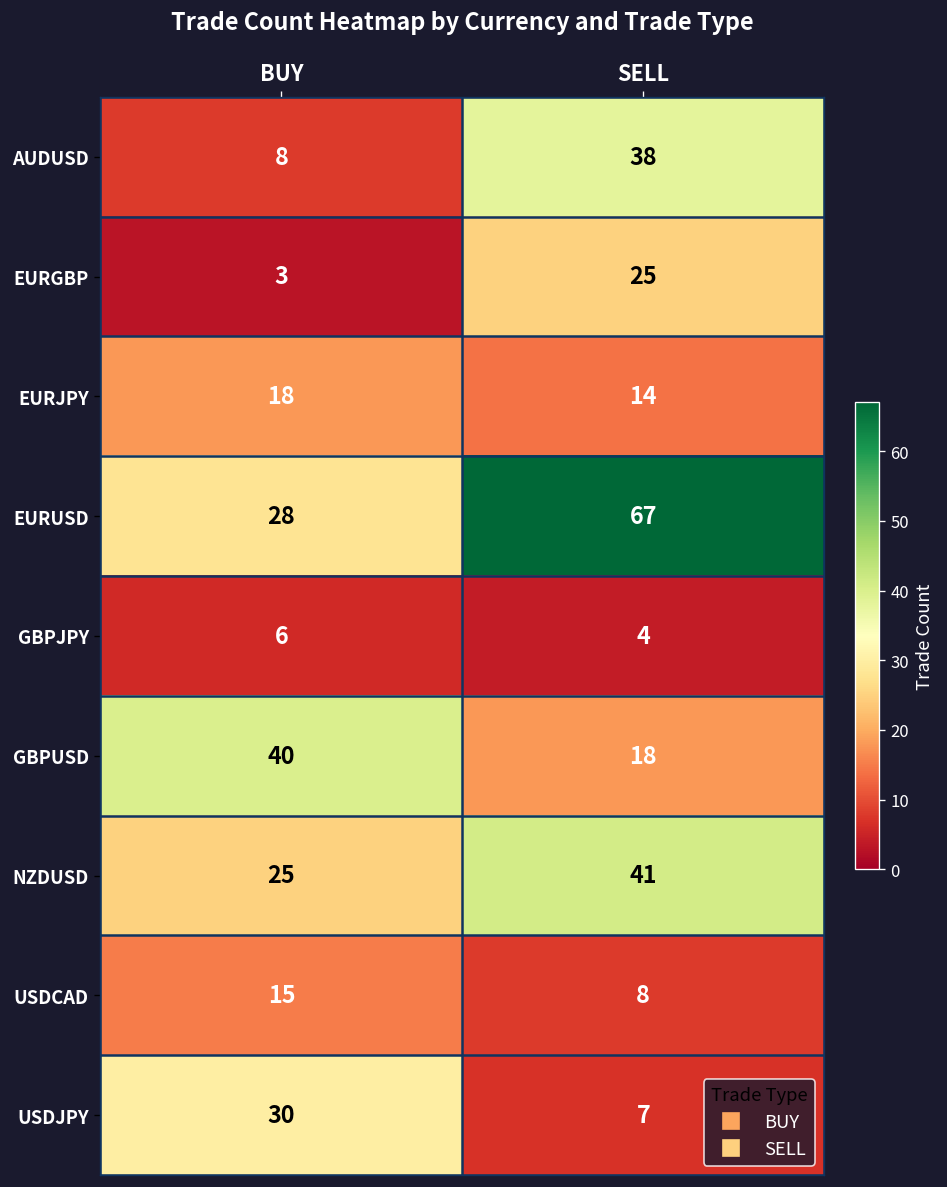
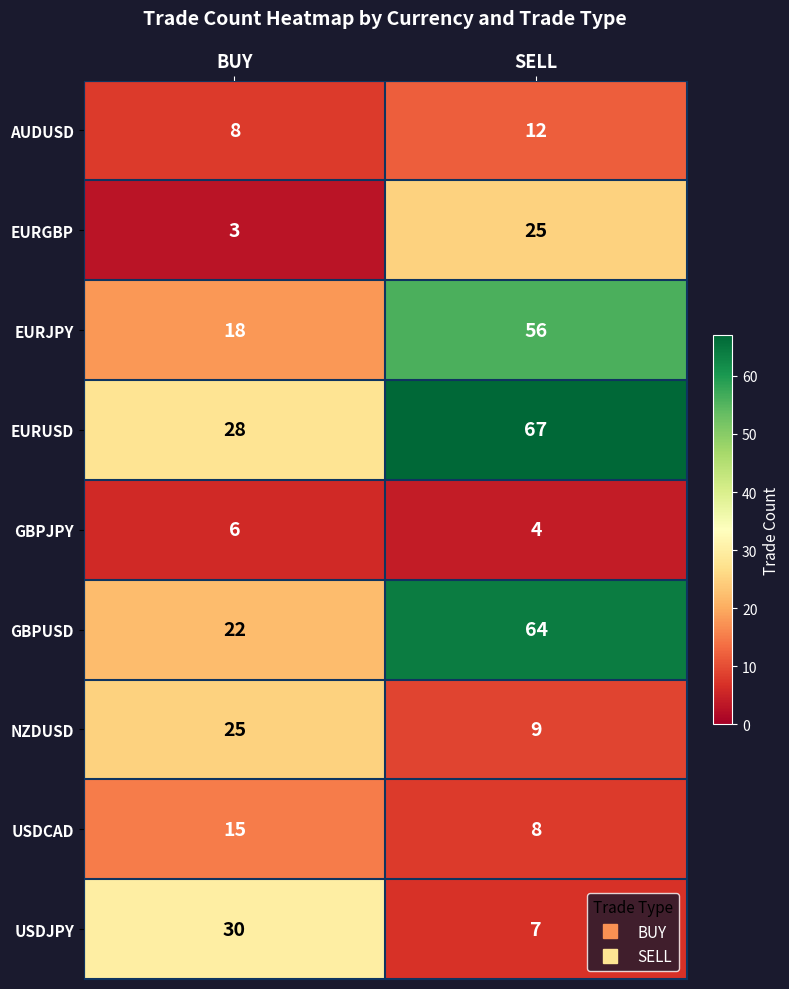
AUDUSD, SELL: 38 -> 12
EURJPY, SELL: 14 -> 56
GBPUSD, BUY: 40 -> 22
GBPUSD, SELL: 18 -> 64
NZDUSD, SELL: 41 -> 9
